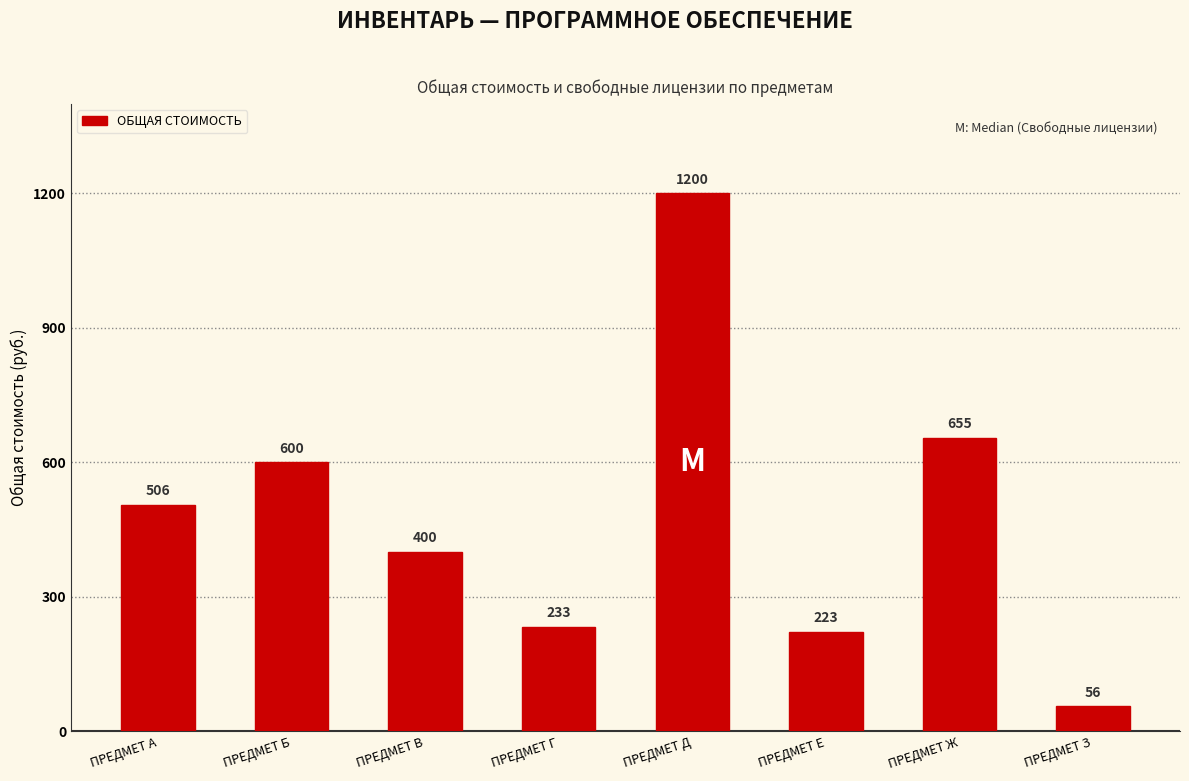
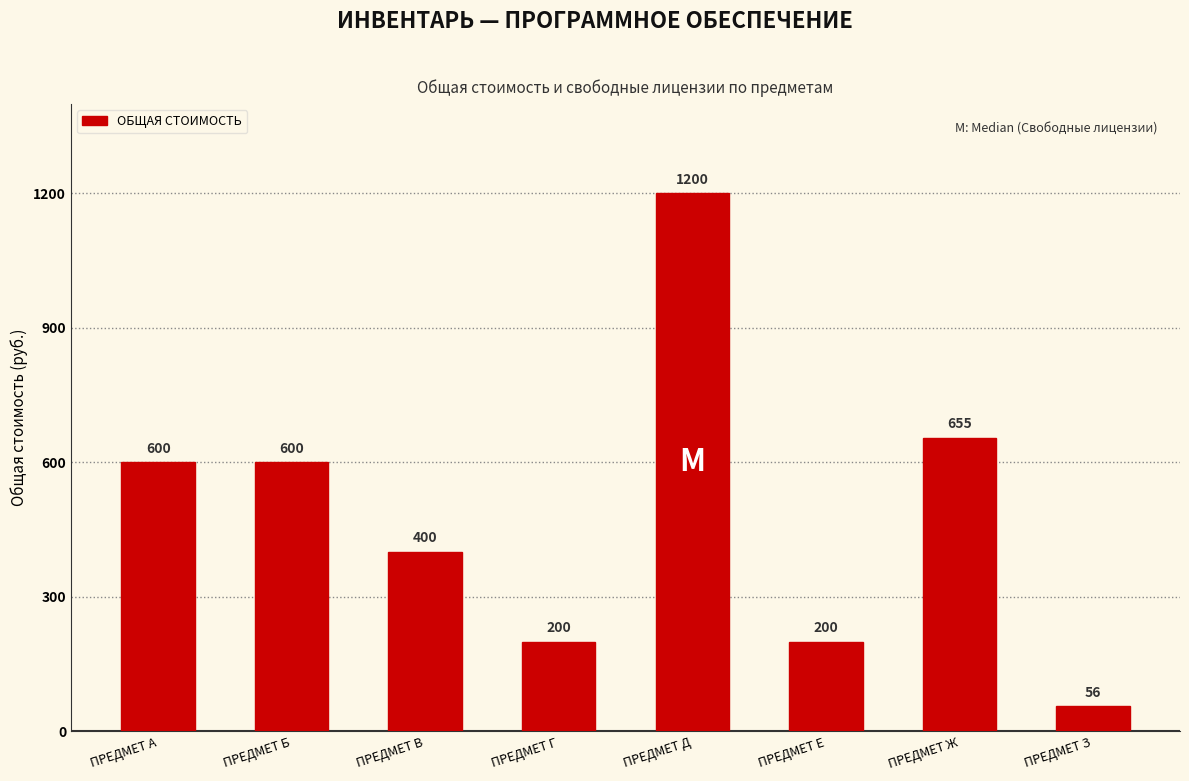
ПРЕДМЕТ A: 506 -> 600
ПРЕДМЕТ Г: 233 -> 200
ПРЕДМЕТ Е: 223 -> 200
